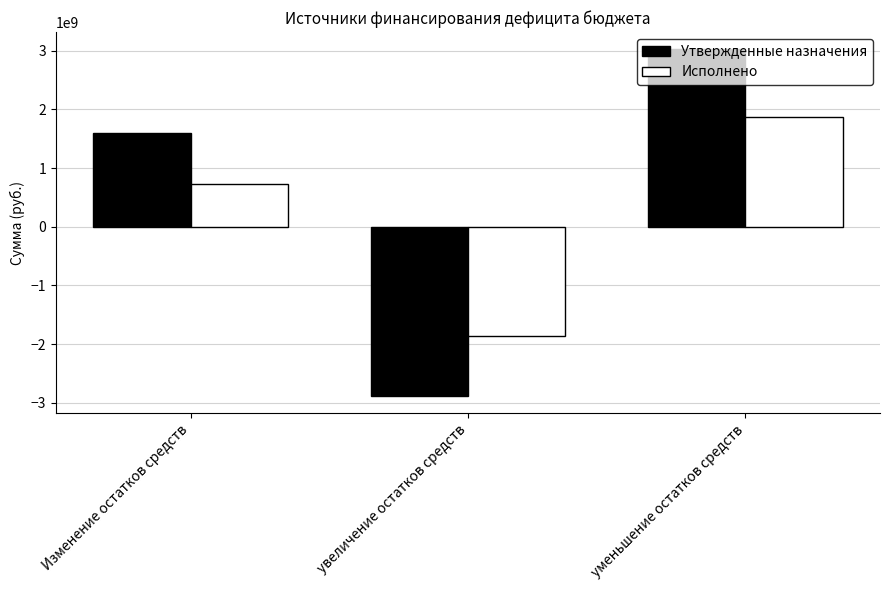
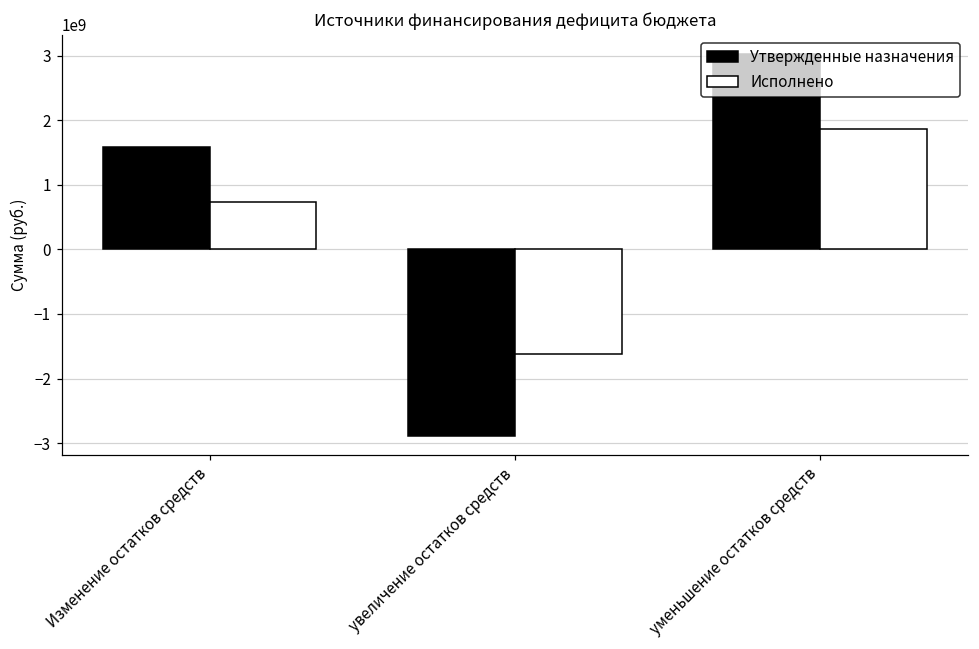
Исполнено, увеличение остатков средств: -1900000000 -> -1600000000
